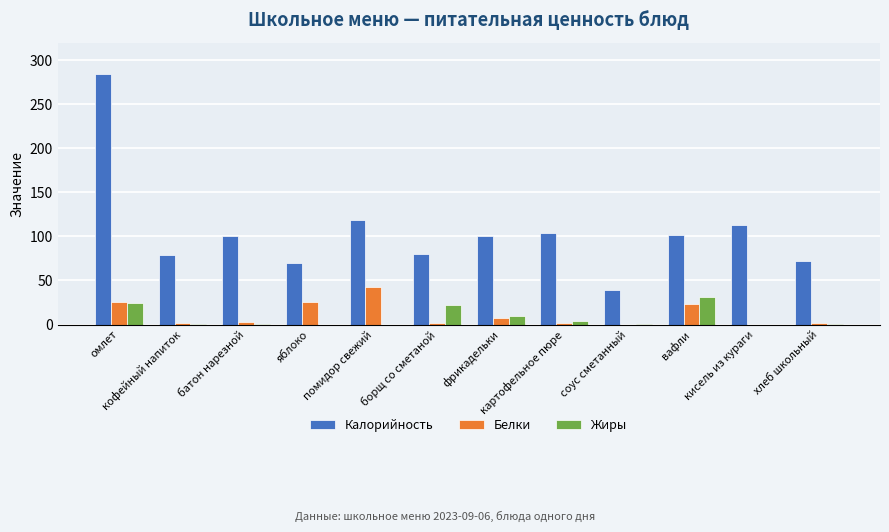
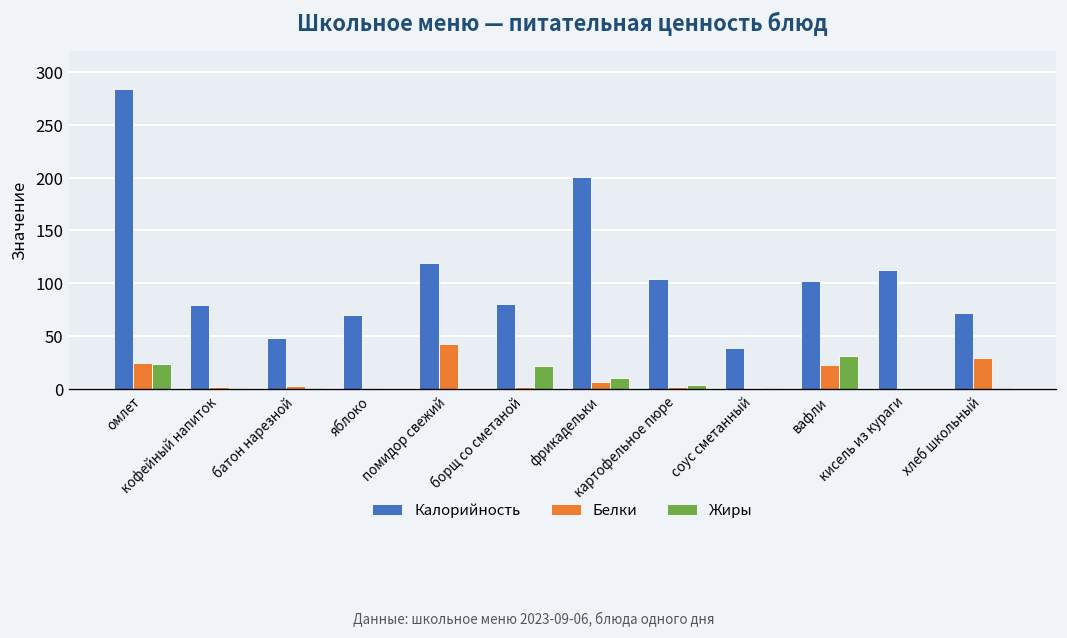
Калорийность, батон нарезной: 100 -> 50
Белки, яблоко: 30 -> 0
Калорийность, фрикадельки: 100 -> 200
Белки, хлеб школьный: 0 -> 30
